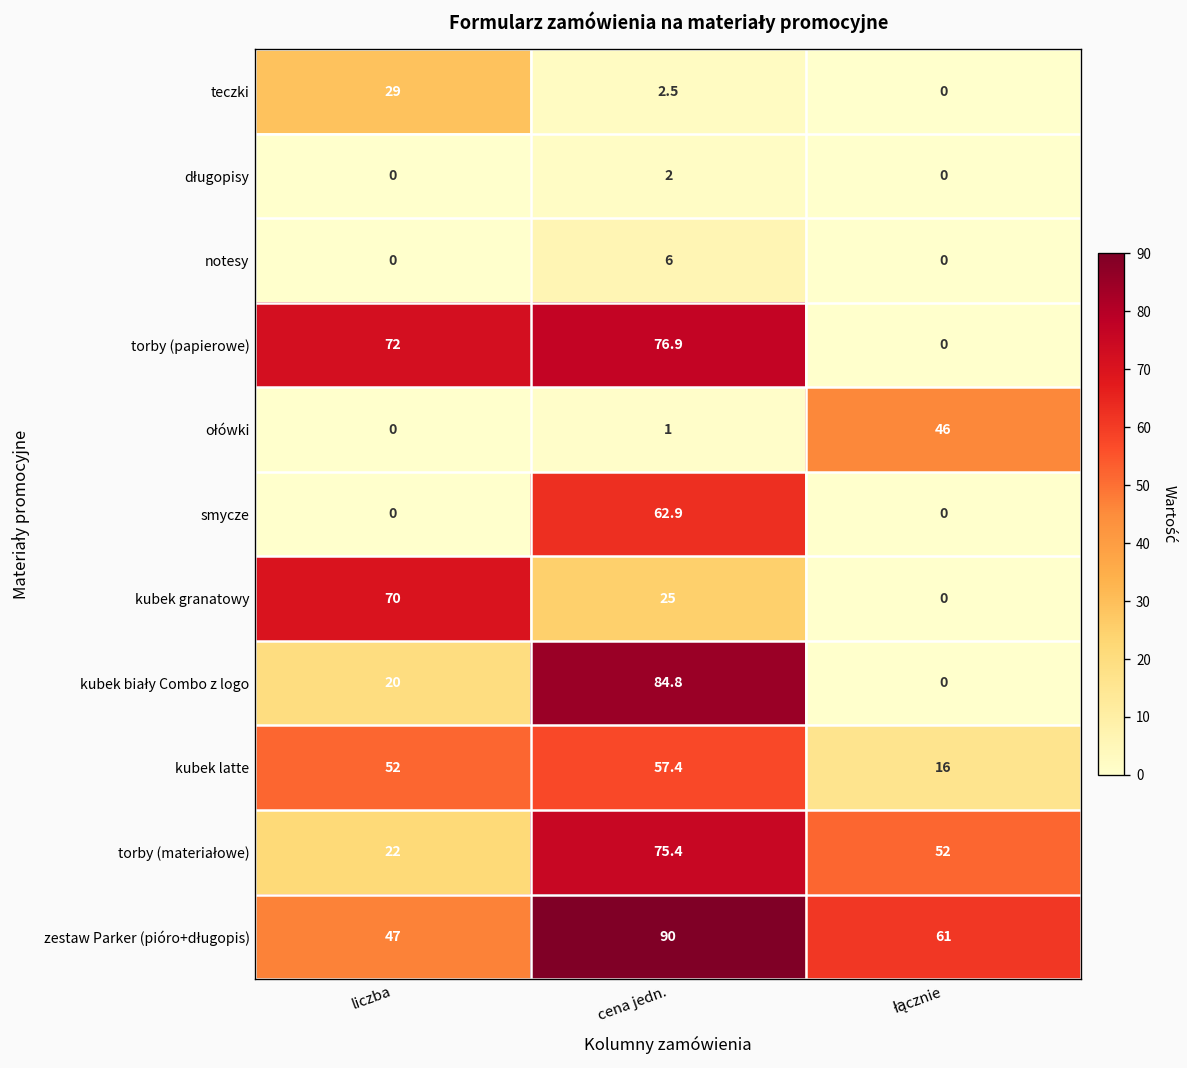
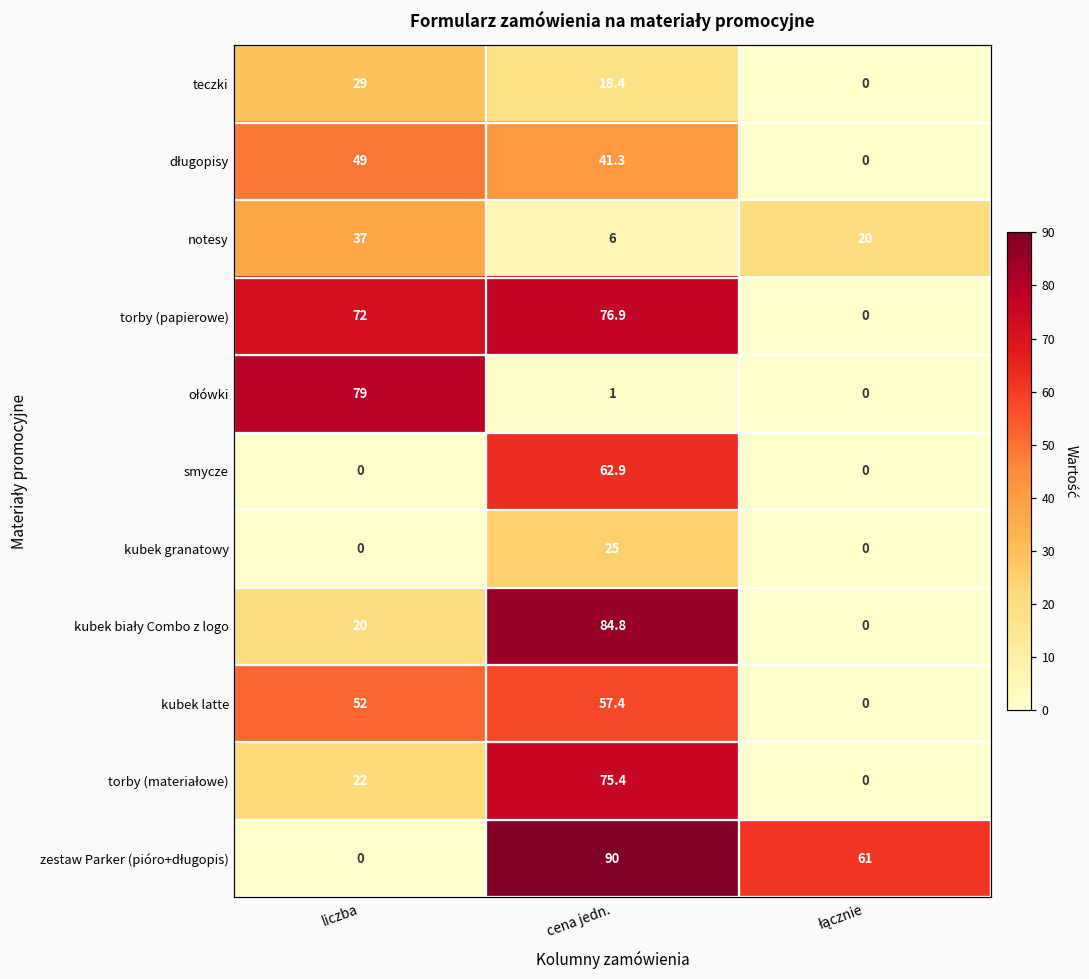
teczki, cena jedn.: 2.5 -> 18.4
długopisy, liczba: 0 -> 49
długopisy, cena jedn.: 2 -> 41.3
notesy, liczba: 0 -> 37
notesy, łącznie: 0 -> 20
ołówki, liczba: 0 -> 79
ołówki, łącznie: 46 -> 0
kubek granatowy, liczba: 70 -> 0
kubek latte, łącznie: 16 -> 0
torby (materiałowe), łącznie: 52 -> 0
zestaw Parker (pióro+długopis), liczba: 47 -> 0
